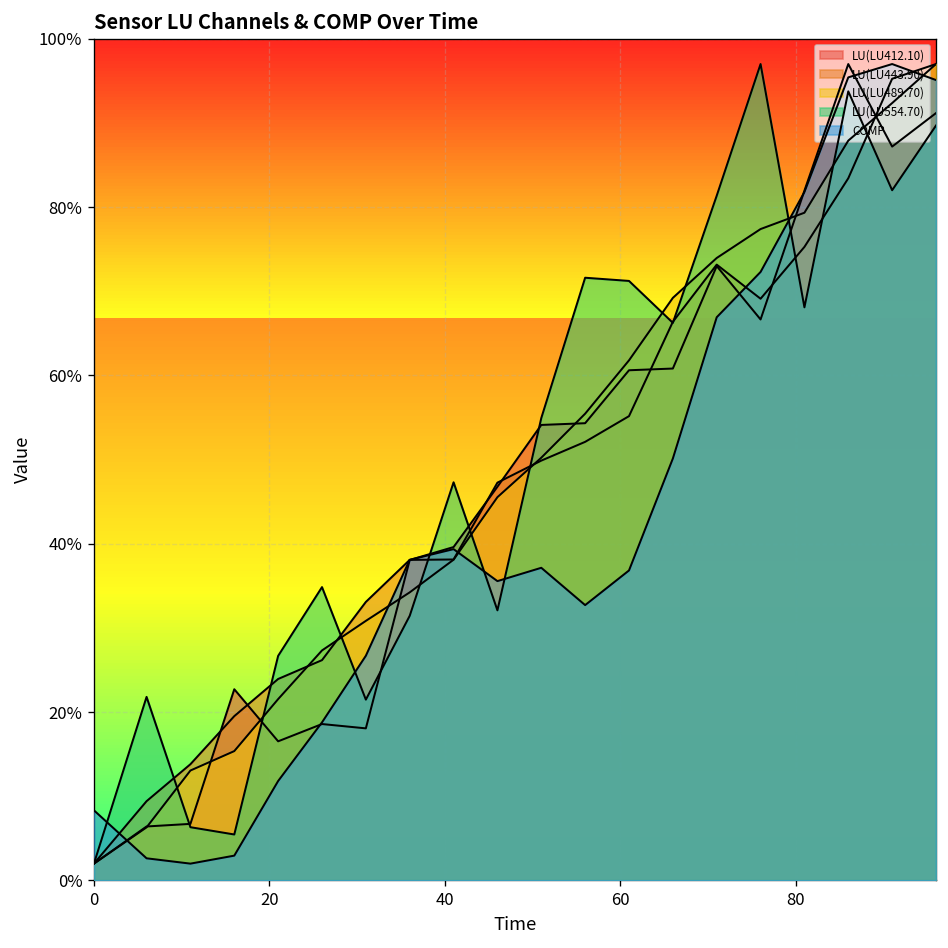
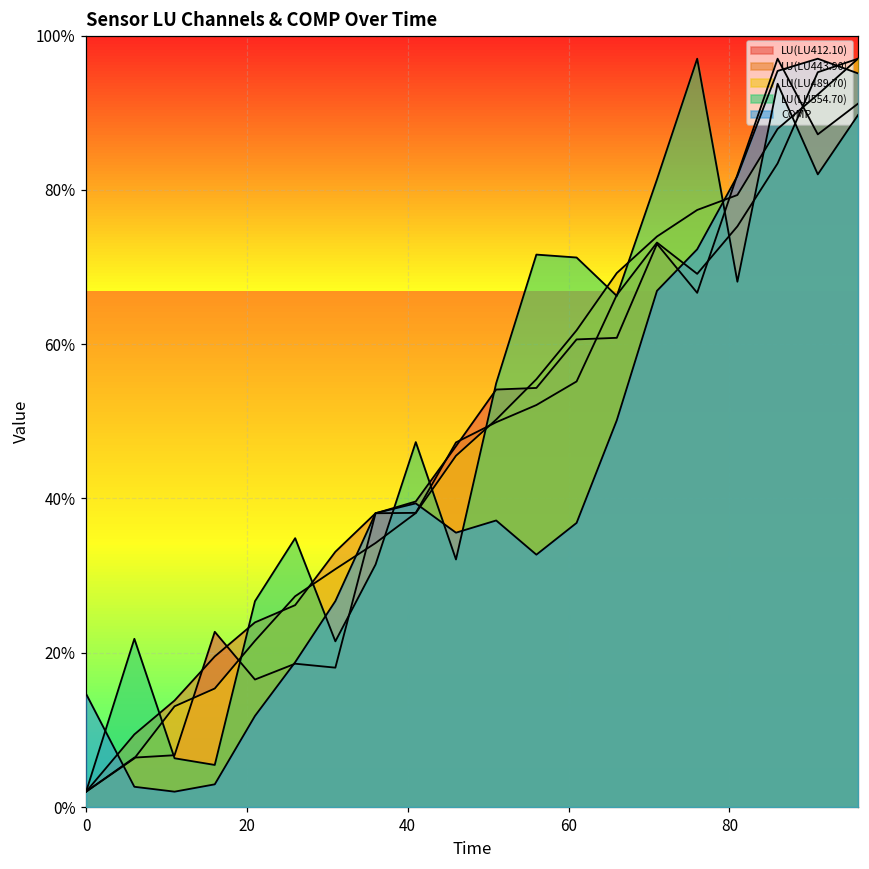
COMP, 0: 8% -> 15%
